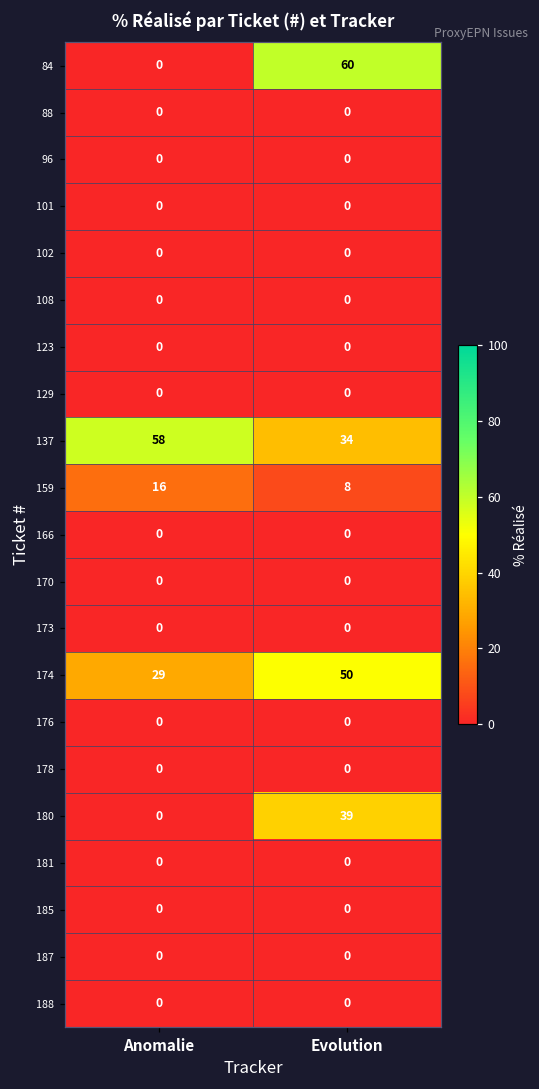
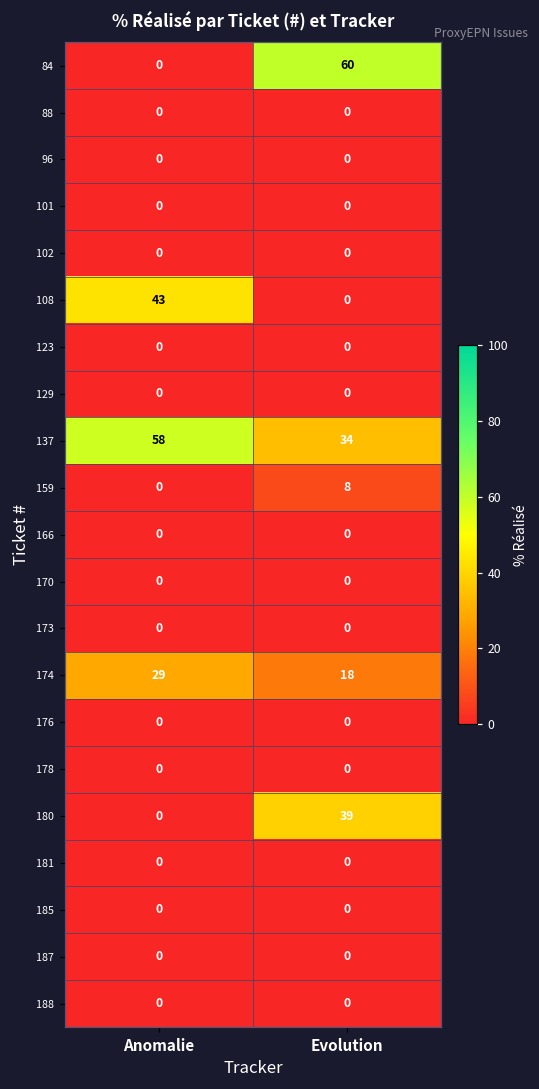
108, Anomalie: 0 -> 43
159, Anomalie: 16 -> 0
174, Evolution: 50 -> 18
